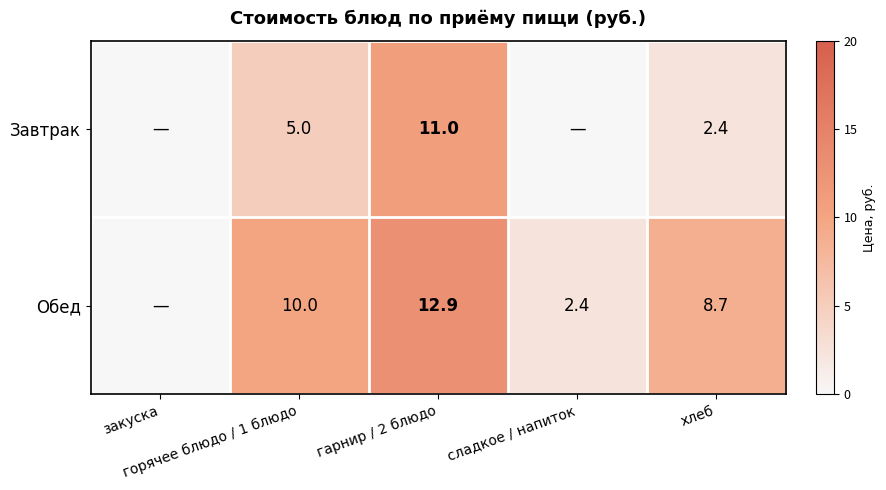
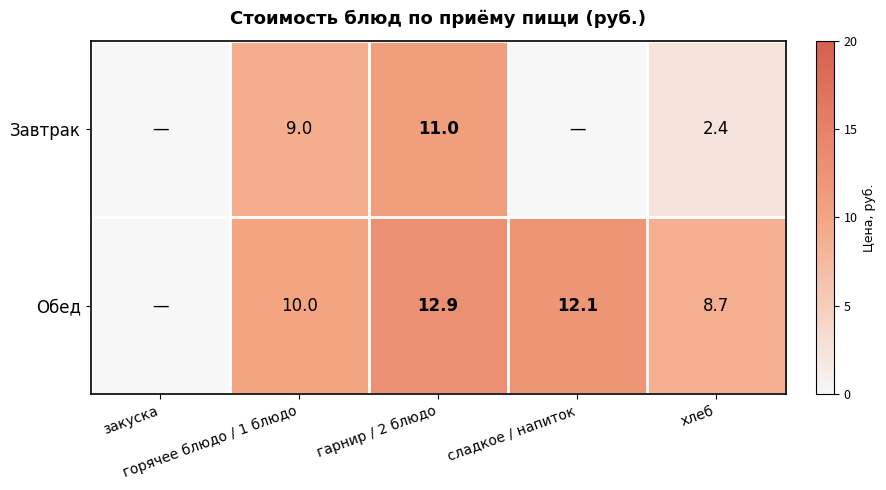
Завтрак, горячее блюдо / 1 блюдо: 5.0 -> 9.0
Обед, сладкое / напиток: 2.4 -> 12.1
